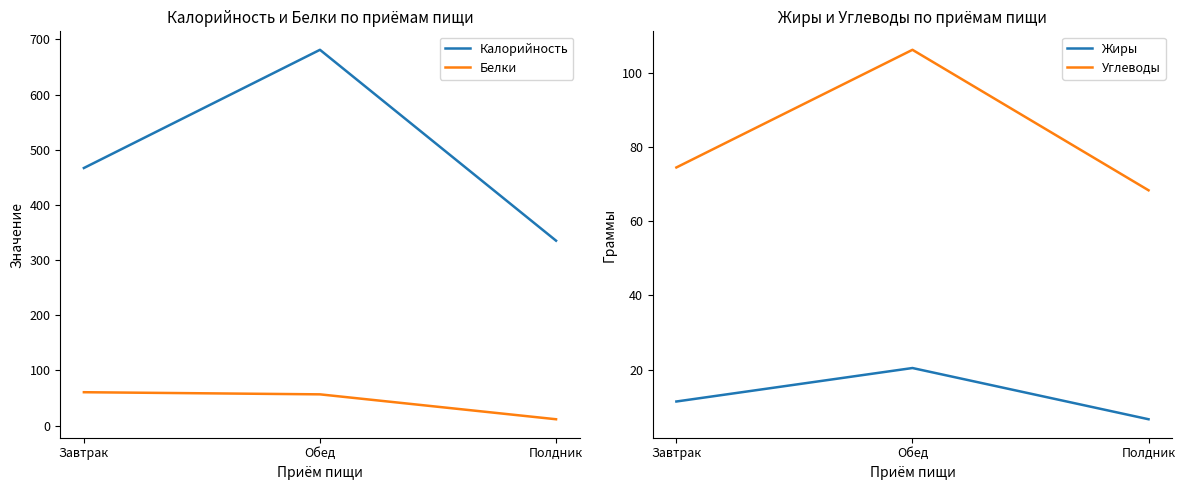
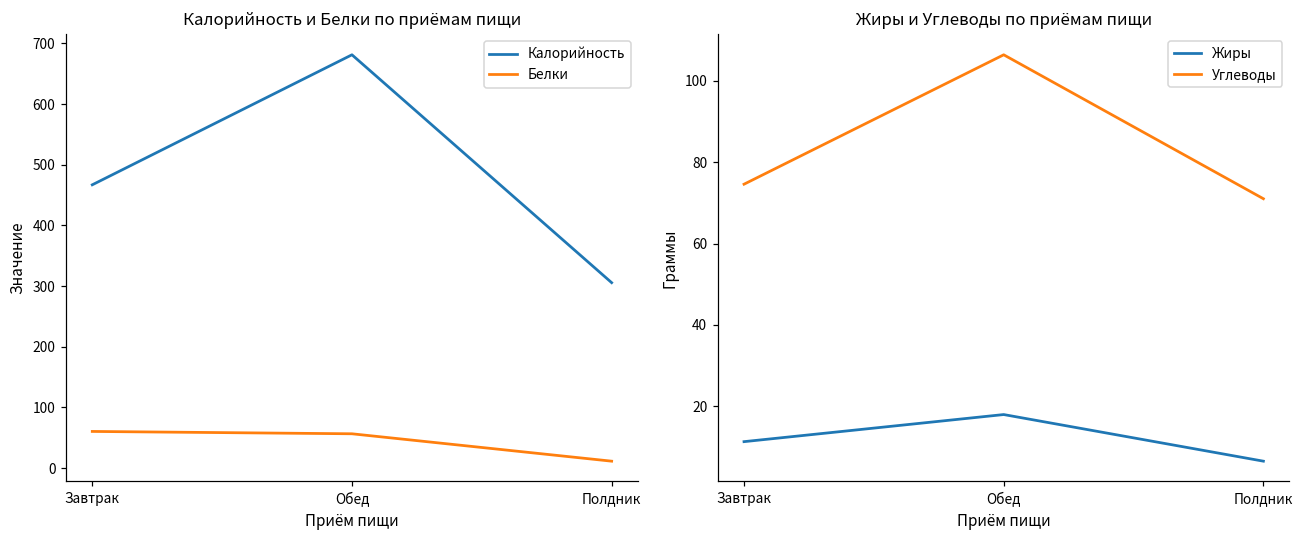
Калорийность и Белки по приёмам пищи, Калорийность, Полдник: 340 -> 310
Жиры и Углеводы по приёмам пищи, Жиры, Обед: 20 -> 18
Жиры и Углеводы по приёмам пищи, Углеводы, Полдник: 68 -> 71
